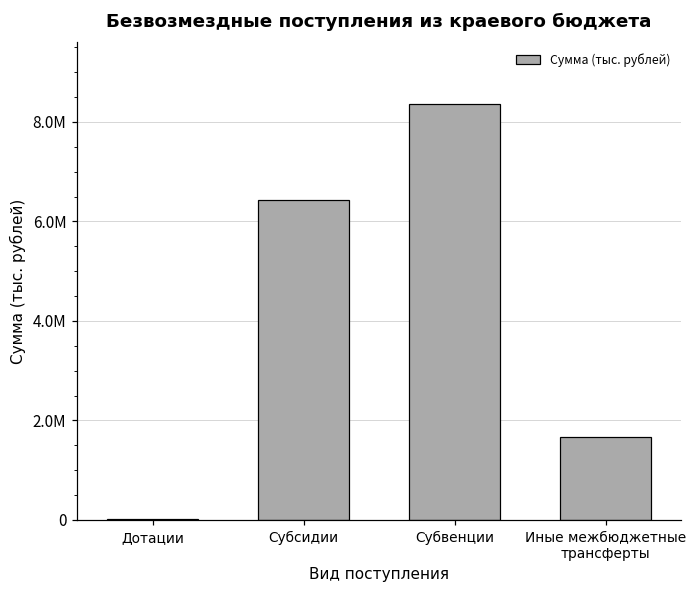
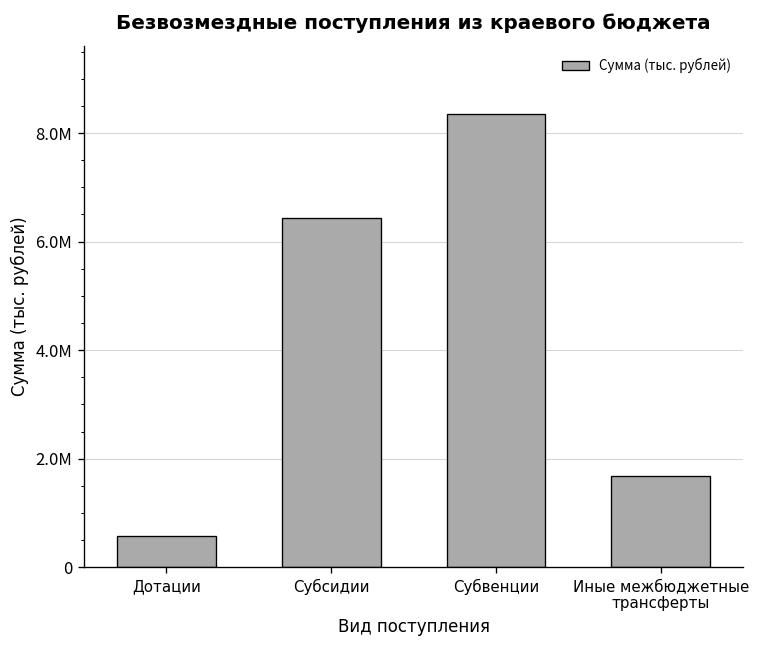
Дотации: 0 -> 600000
